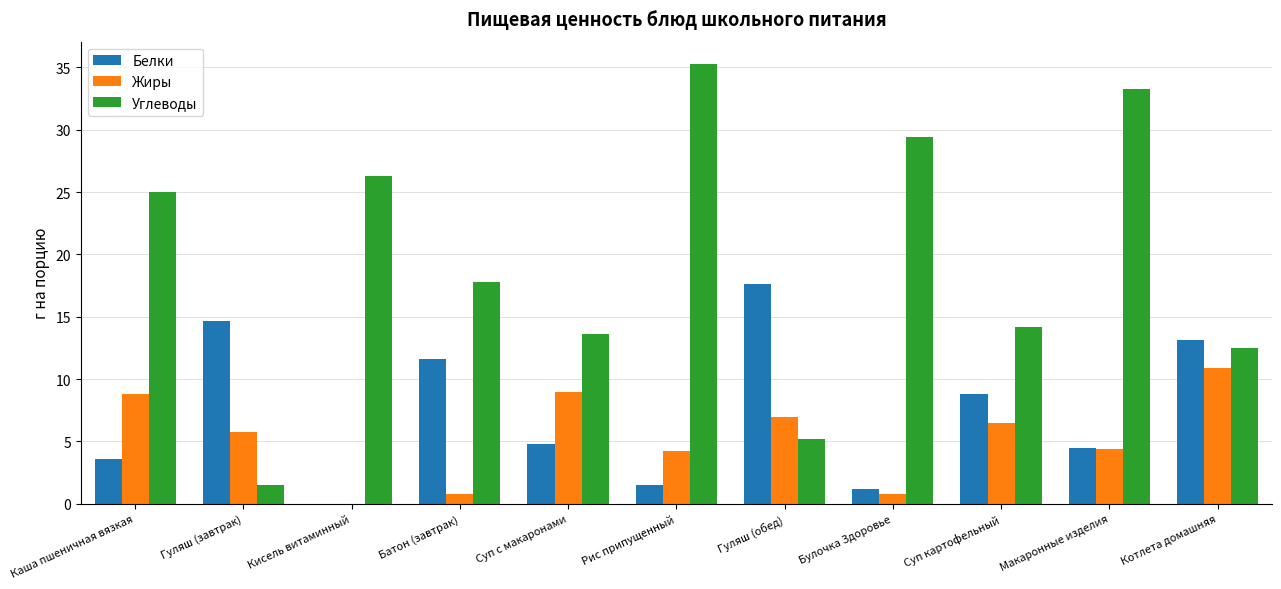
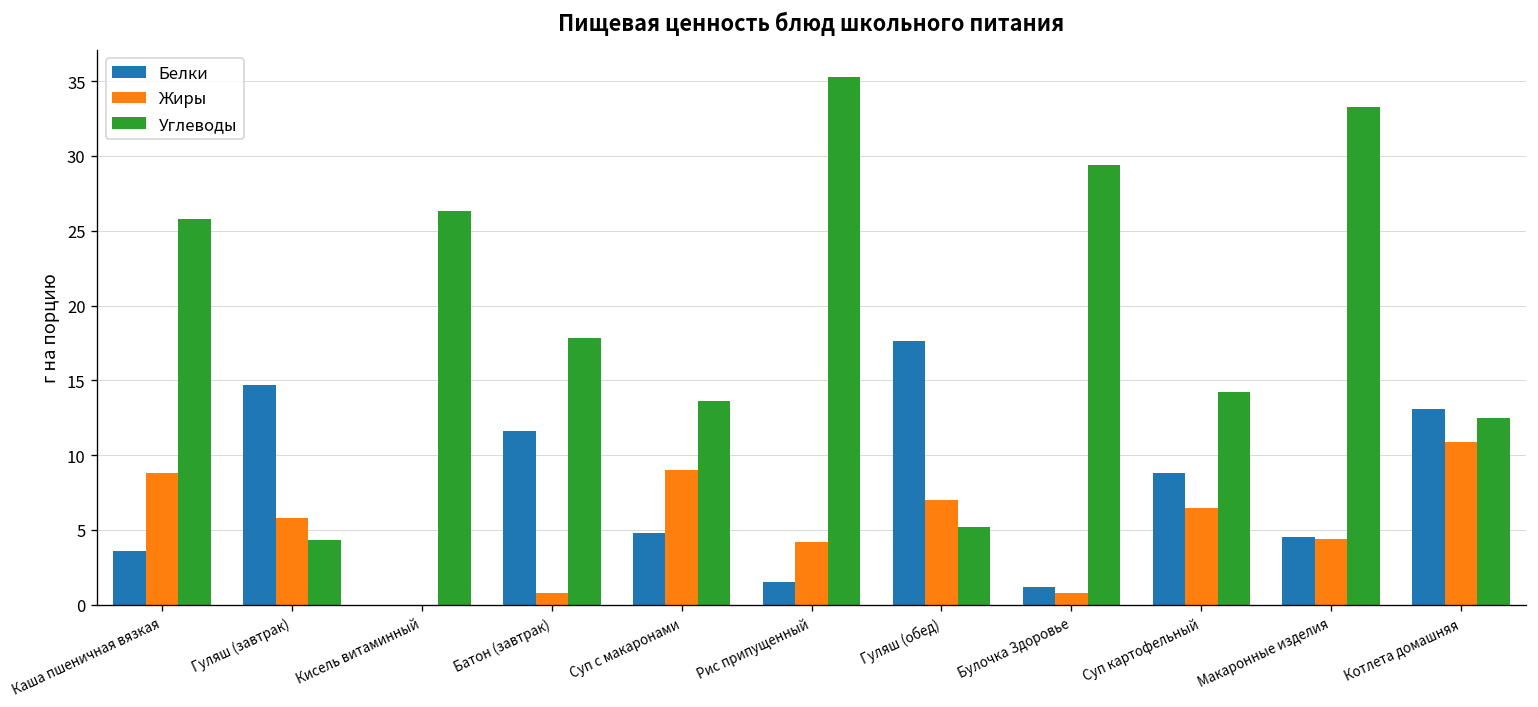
Углеводы, Каша пшеничная вязкая: 25.0 -> 25.8
Углеводы, Гуляш (завтрак): 1.5 -> 4.3
